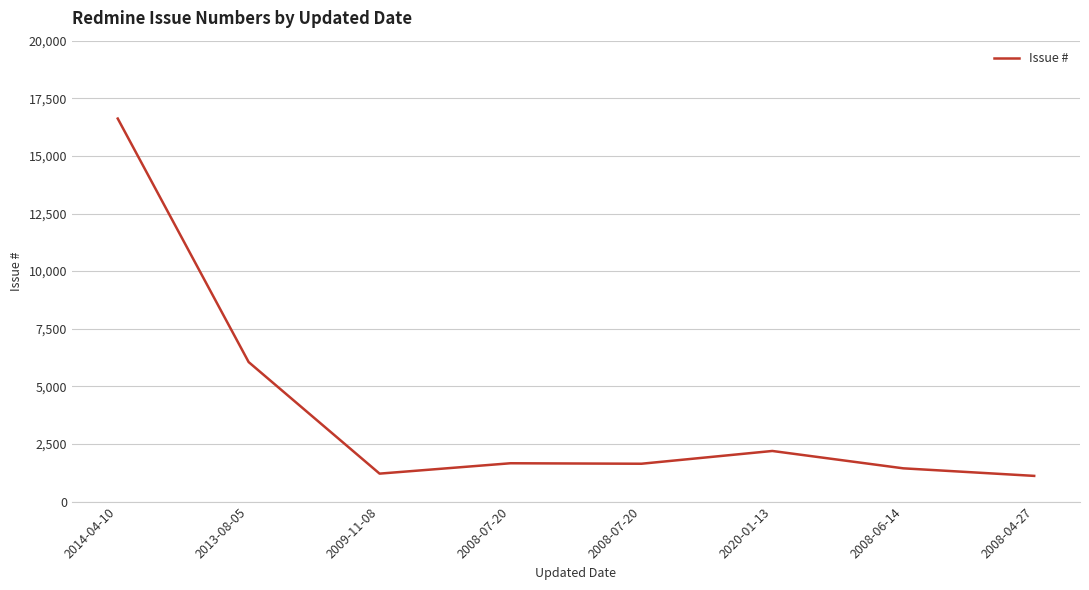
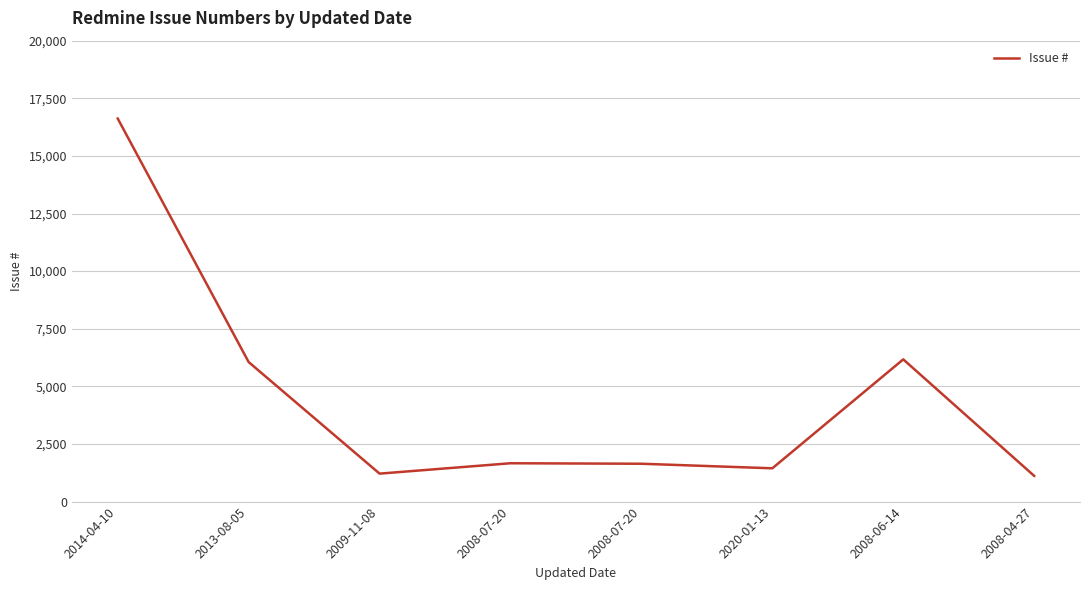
2020-01-13: 2,200 -> 1,400
2008-06-14: 1,400 -> 6,200
